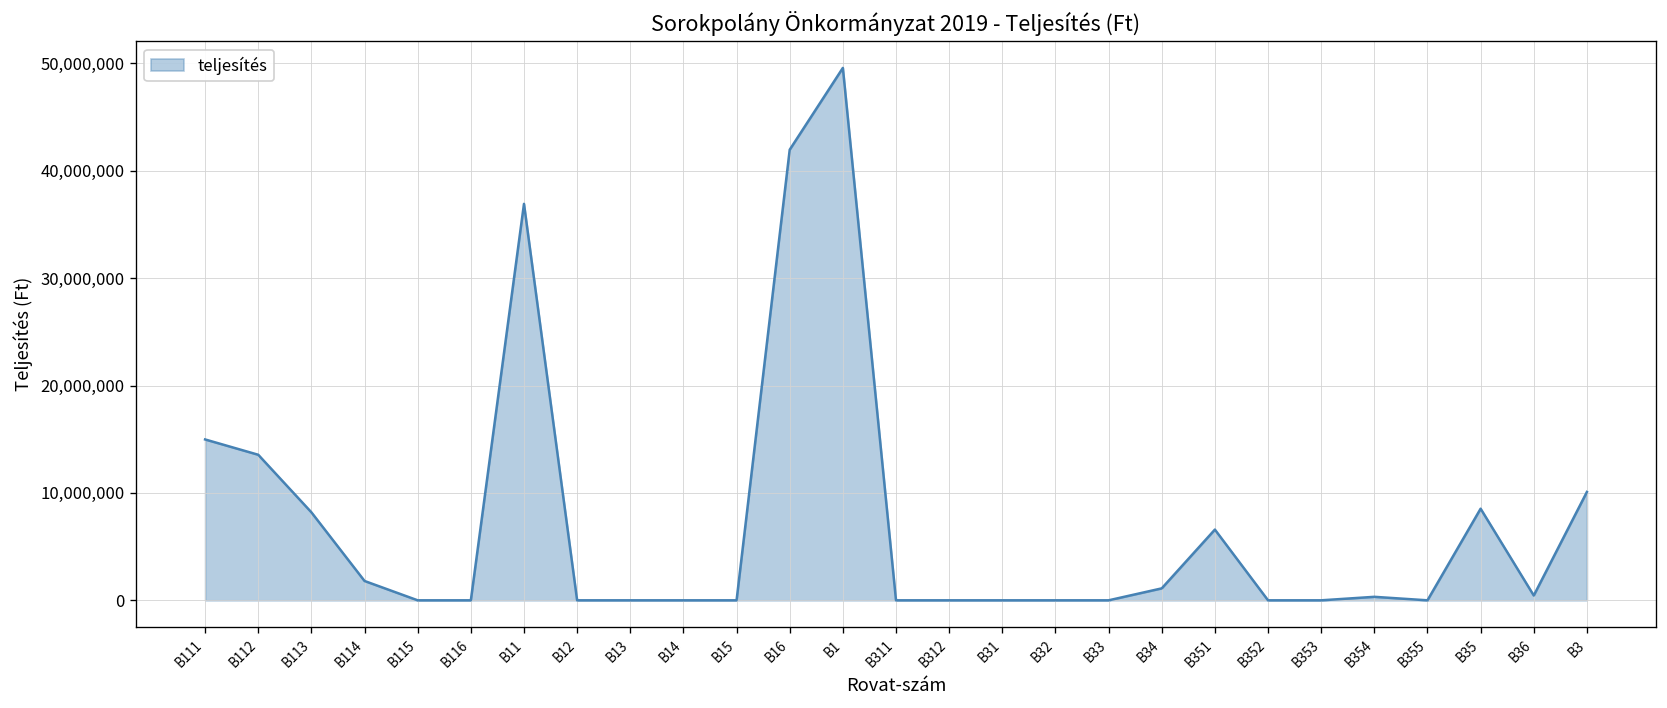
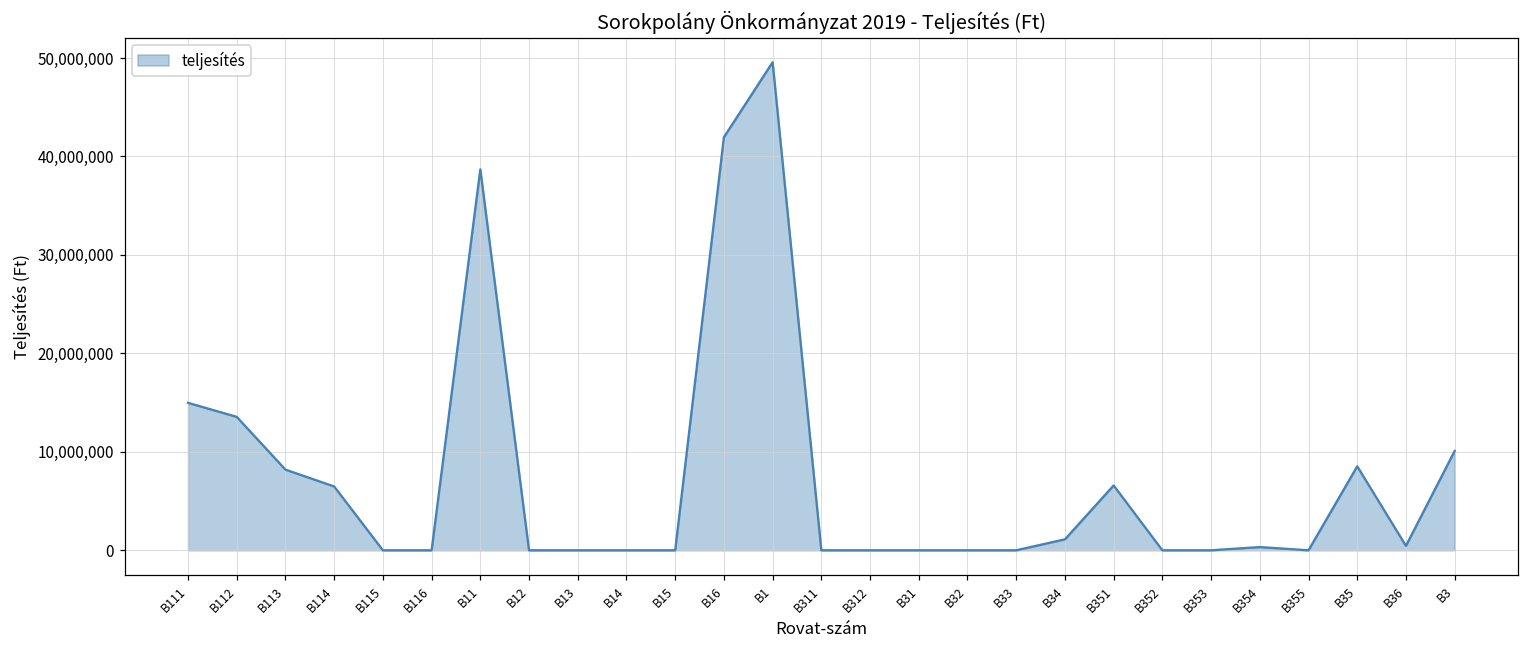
B114: 2,000,000 -> 6,000,000
B11: 37,000,000 -> 39,000,000
